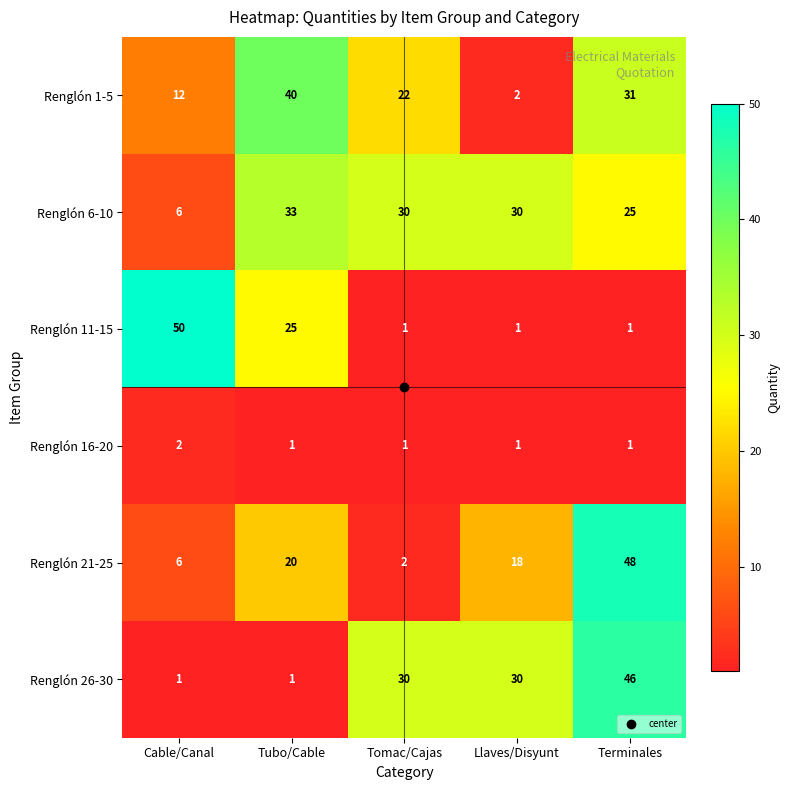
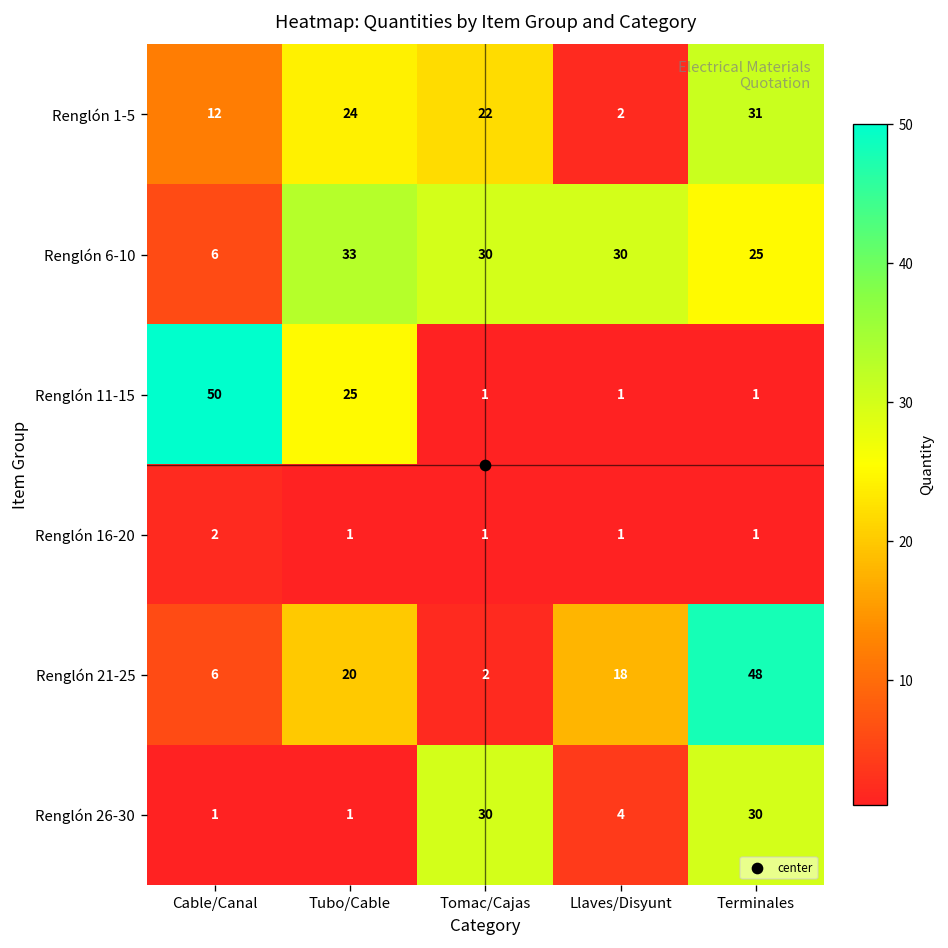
Renglón 1-5, Tubo/Cable: 40 -> 24
Renglón 26-30, Llaves/Disyunt: 30 -> 4
Renglón 26-30, Terminales: 46 -> 30
